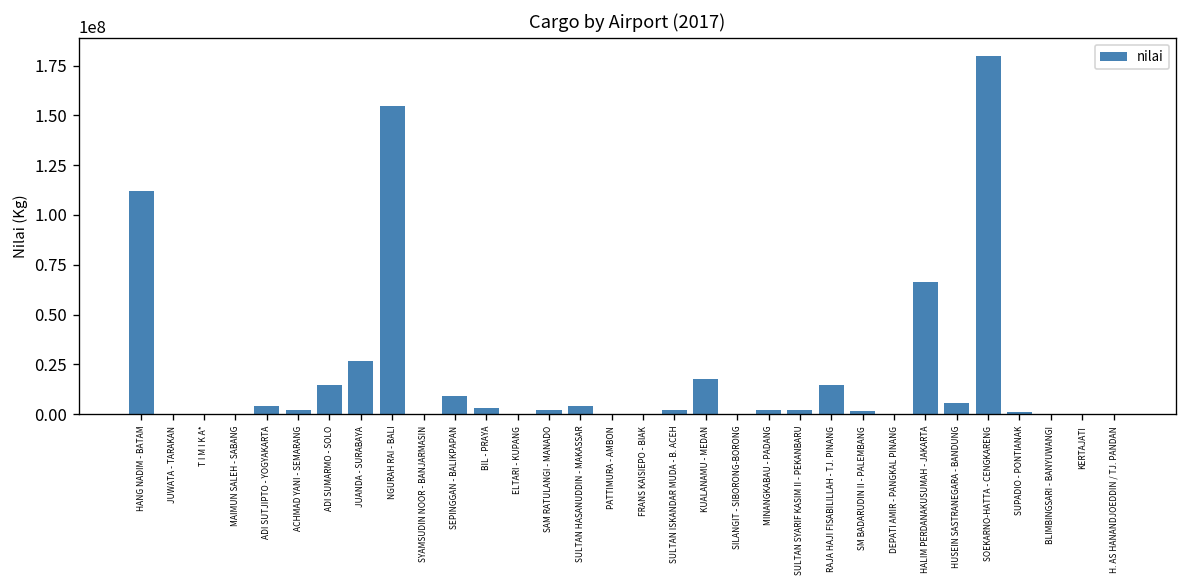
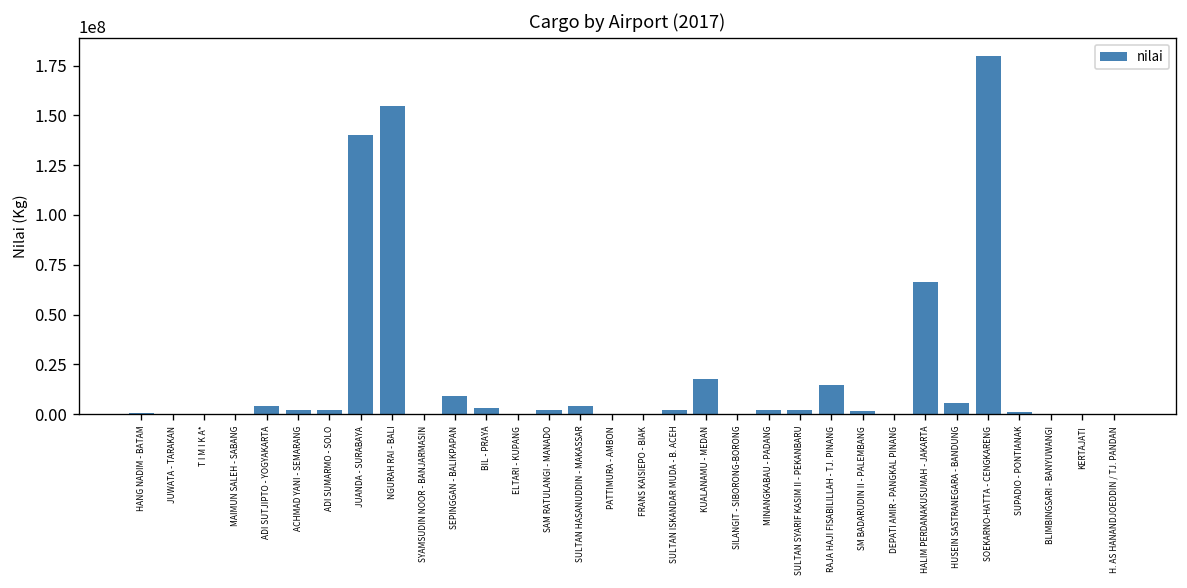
HANG NADIM - BATAM: 112000000 -> 1000000
ADI SUMARMO - SOLO: 15000000 -> 2000000
JUANDA - SURABAYA: 27000000 -> 140000000
